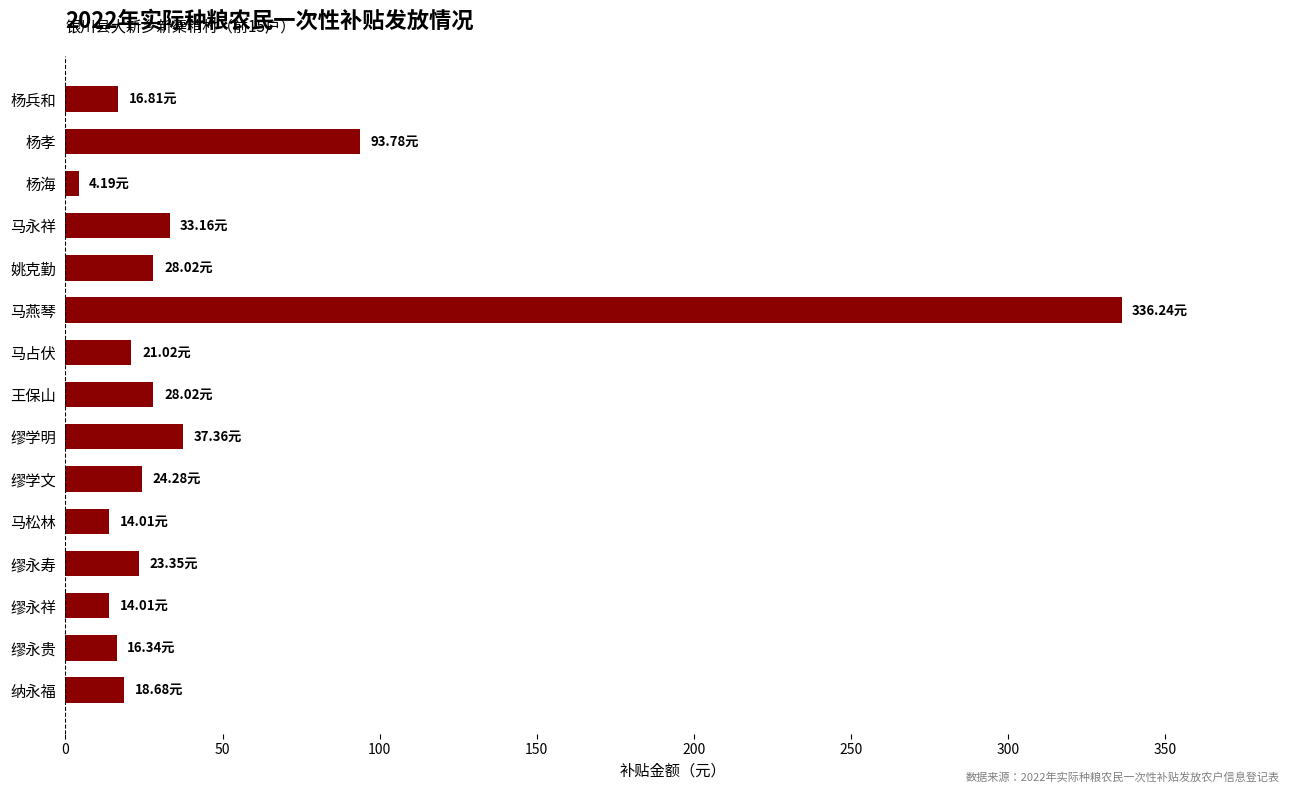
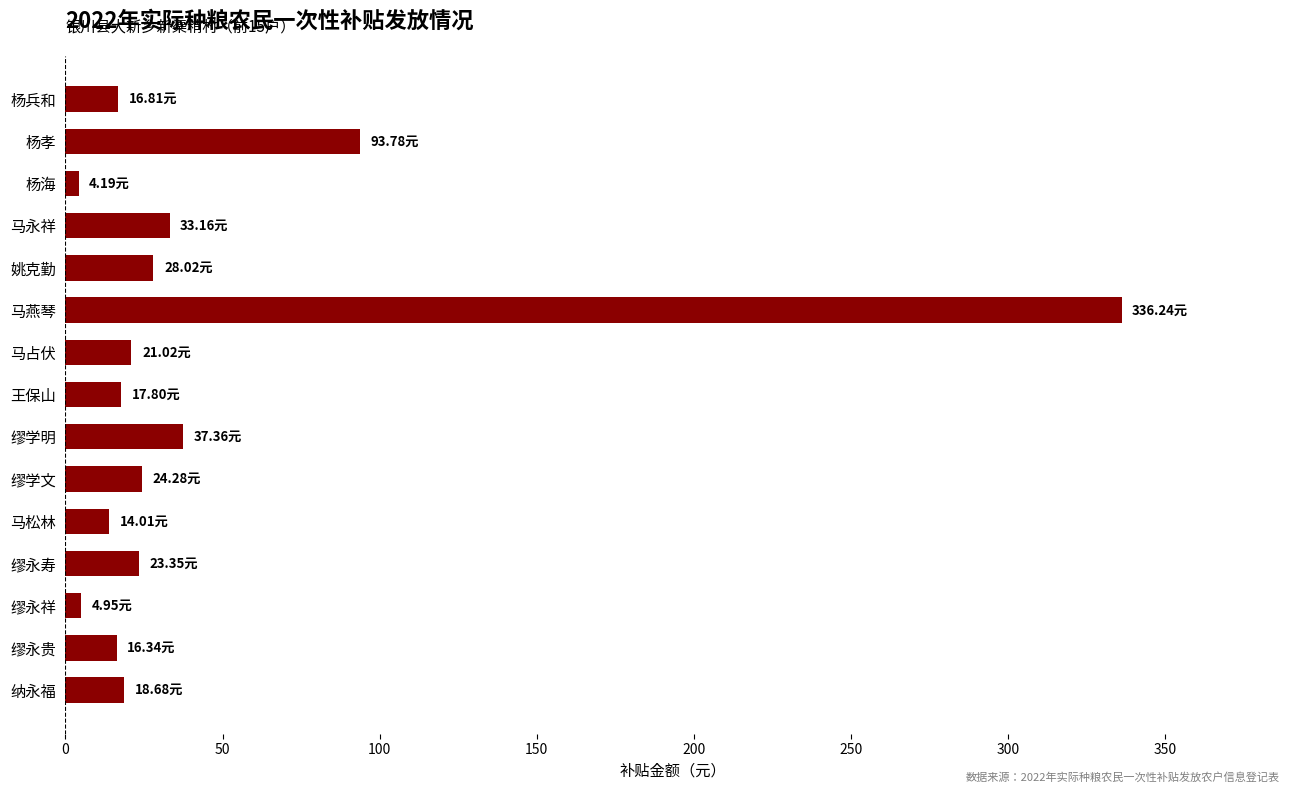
王保山: 28.02元 -> 17.80元
缪永祥: 14.01元 -> 4.95元
